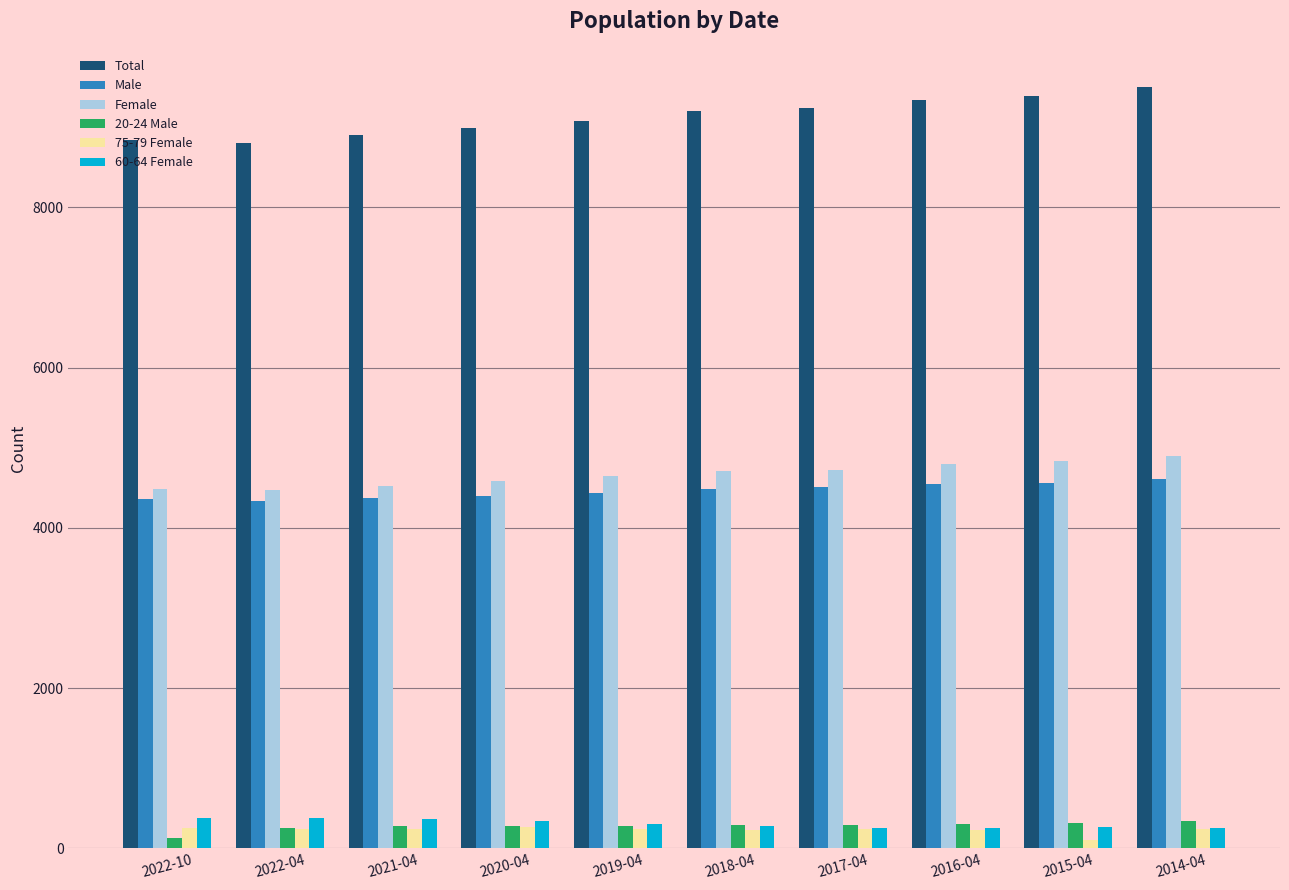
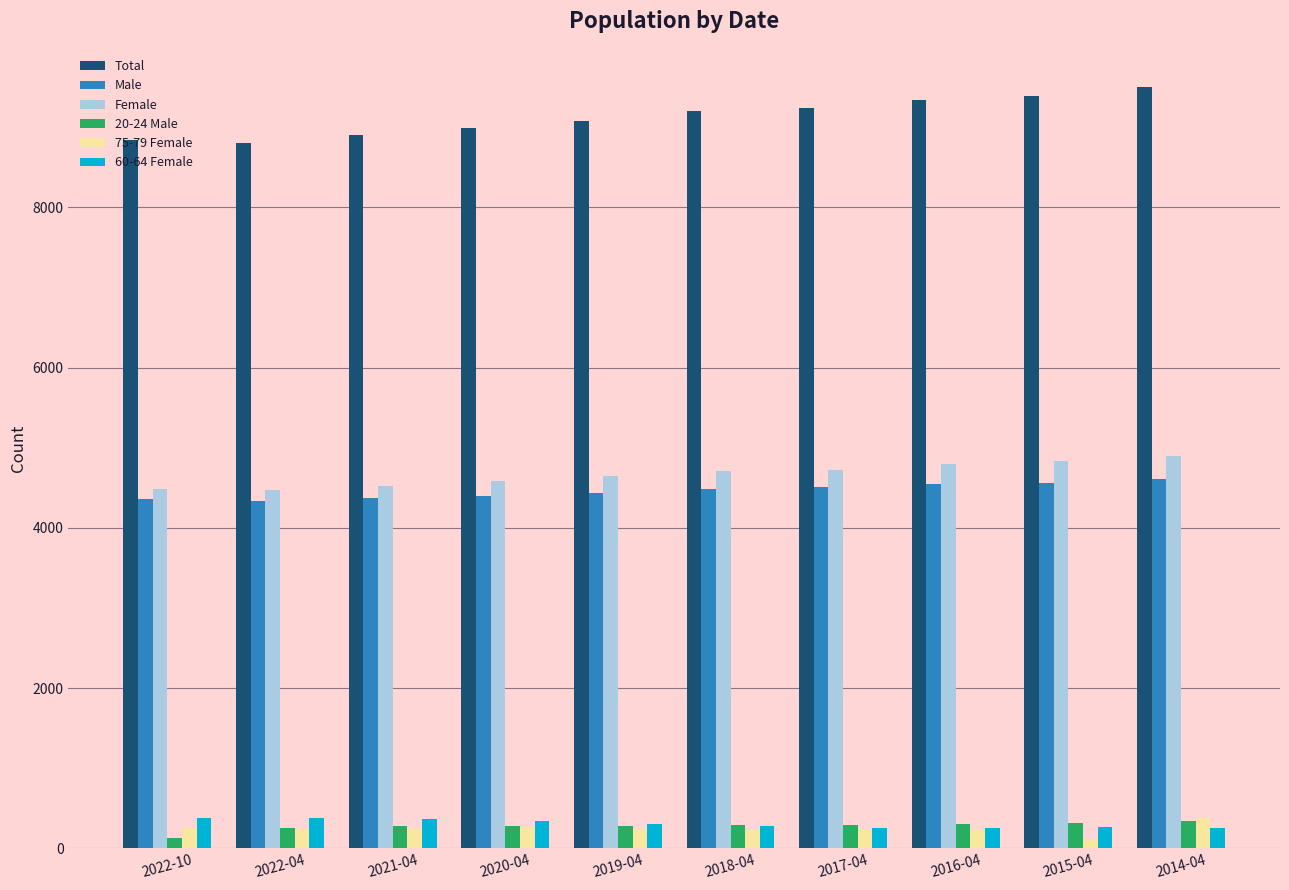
75-79 Female, 2014-04: 200 -> 400
